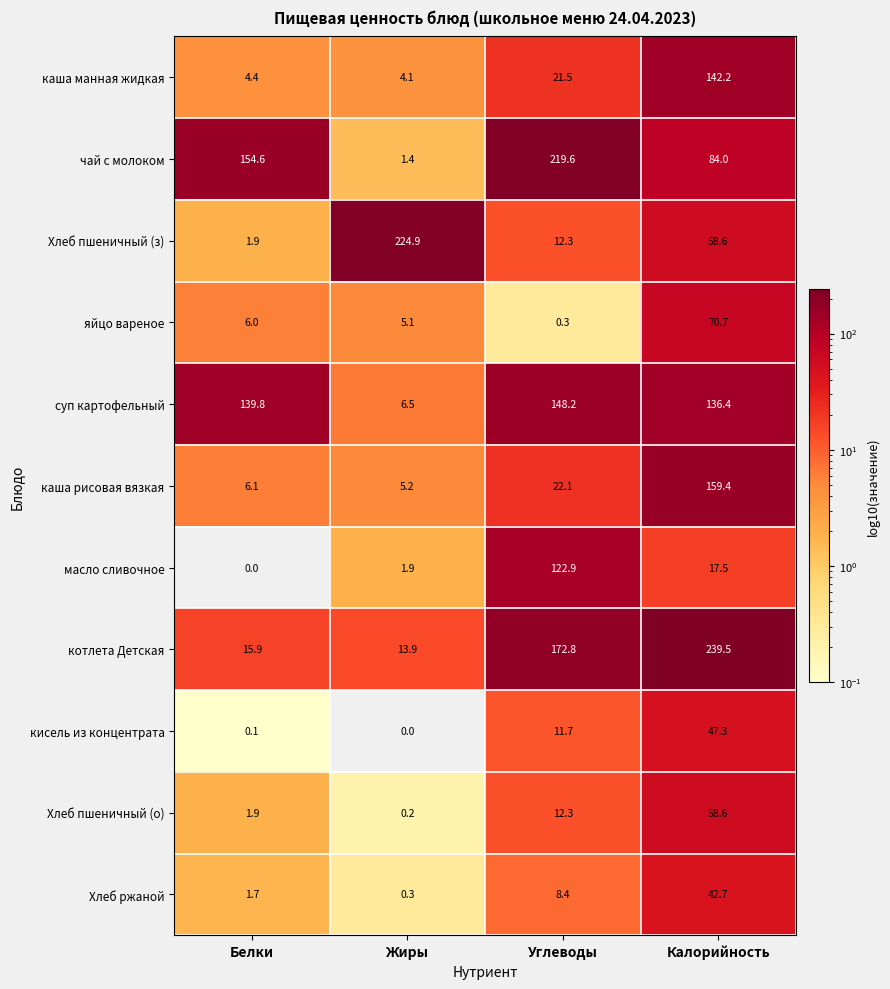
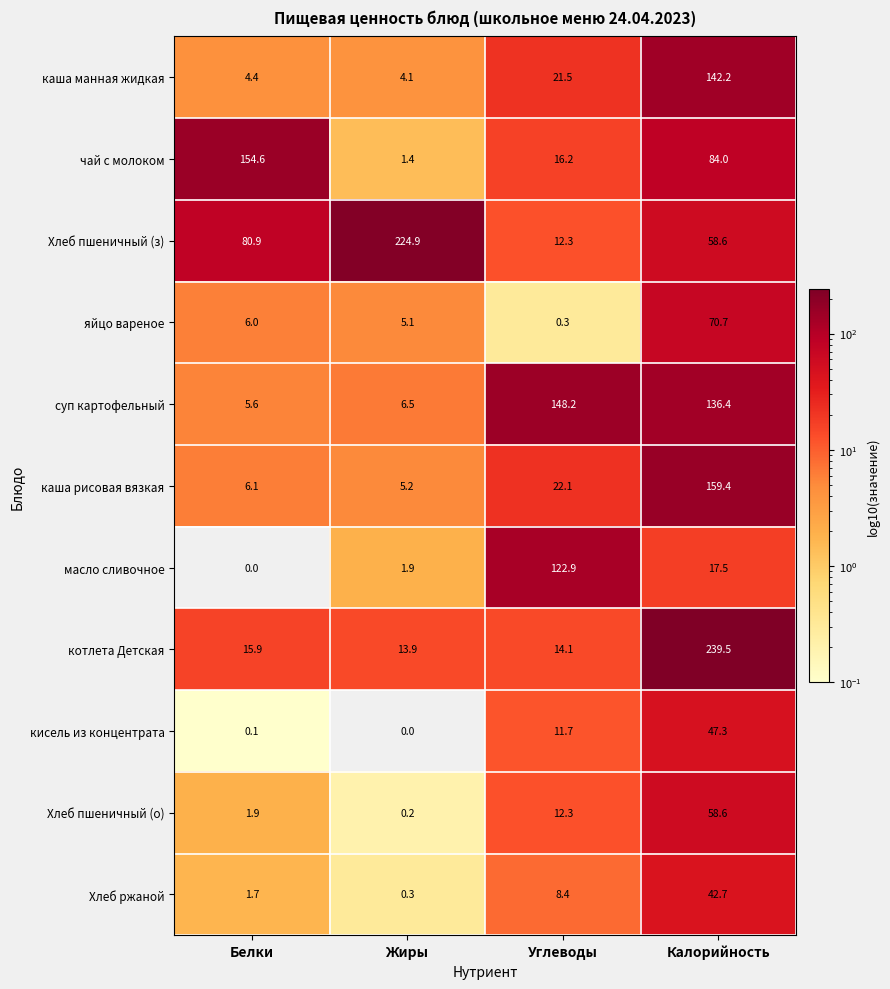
чай с молоком, Углеводы: 219.6 -> 16.2
Хлеб пшеничный (з), Белки: 1.9 -> 80.9
суп картофельный, Белки: 139.8 -> 5.6
котлета Детская, Углеводы: 172.8 -> 14.1
